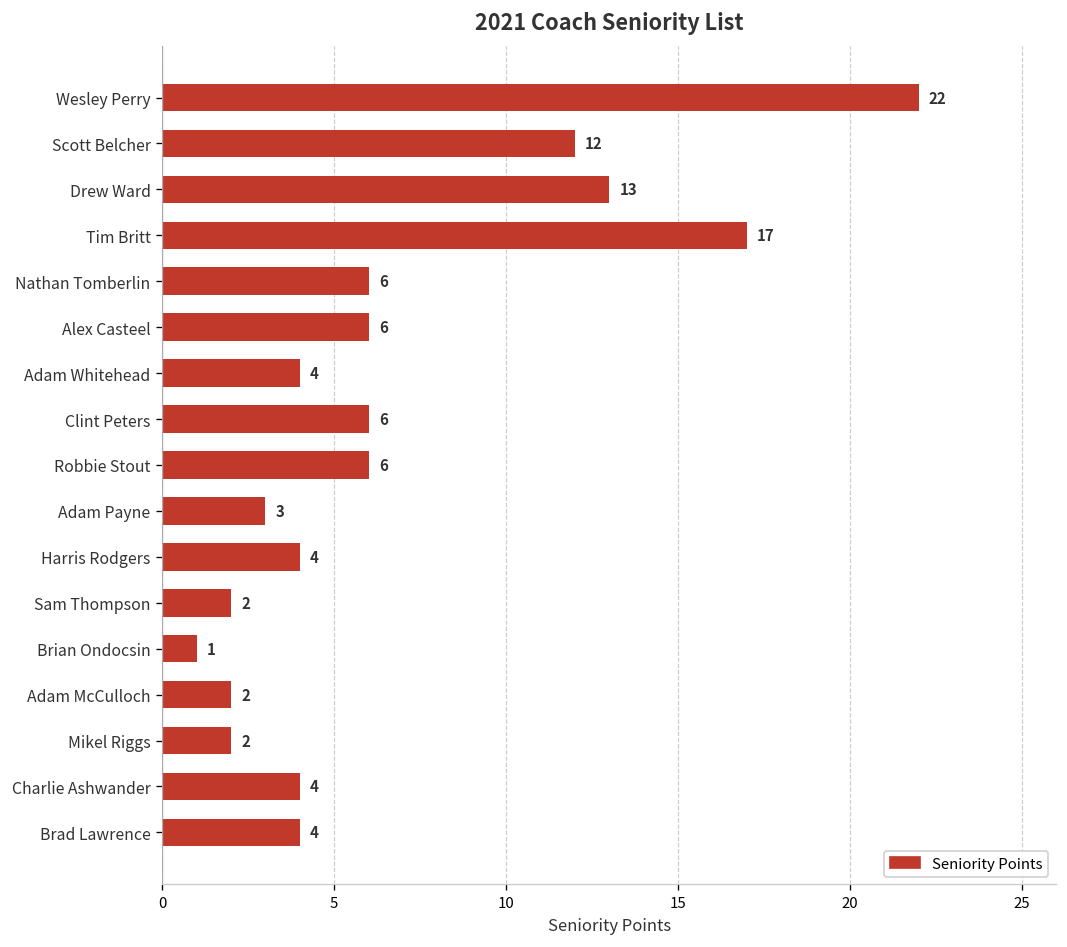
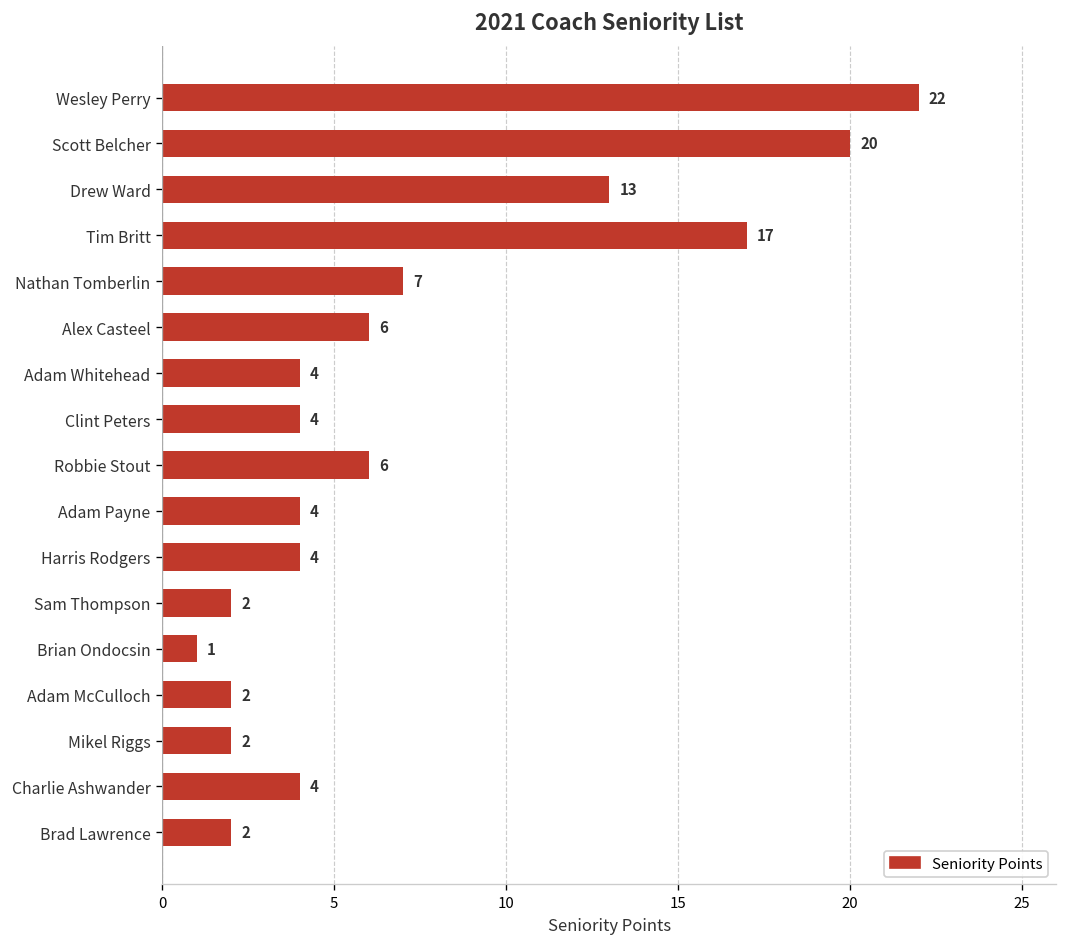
Scott Belcher: 12 -> 20
Nathan Tomberlin: 6 -> 7
Clint Peters: 6 -> 4
Adam Payne: 3 -> 4
Brad Lawrence: 4 -> 2
